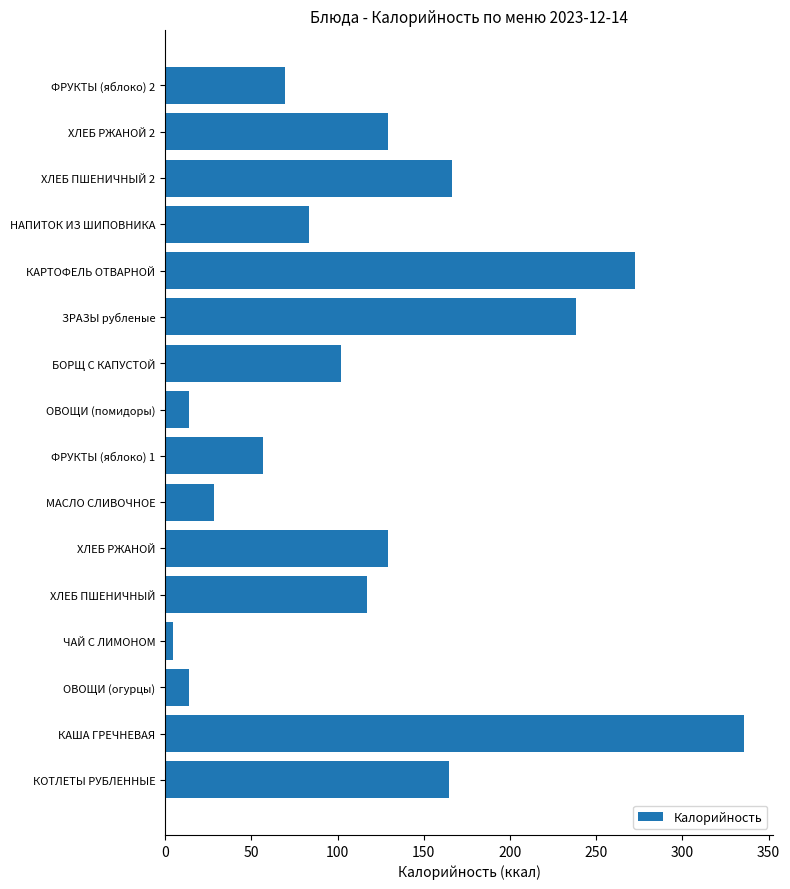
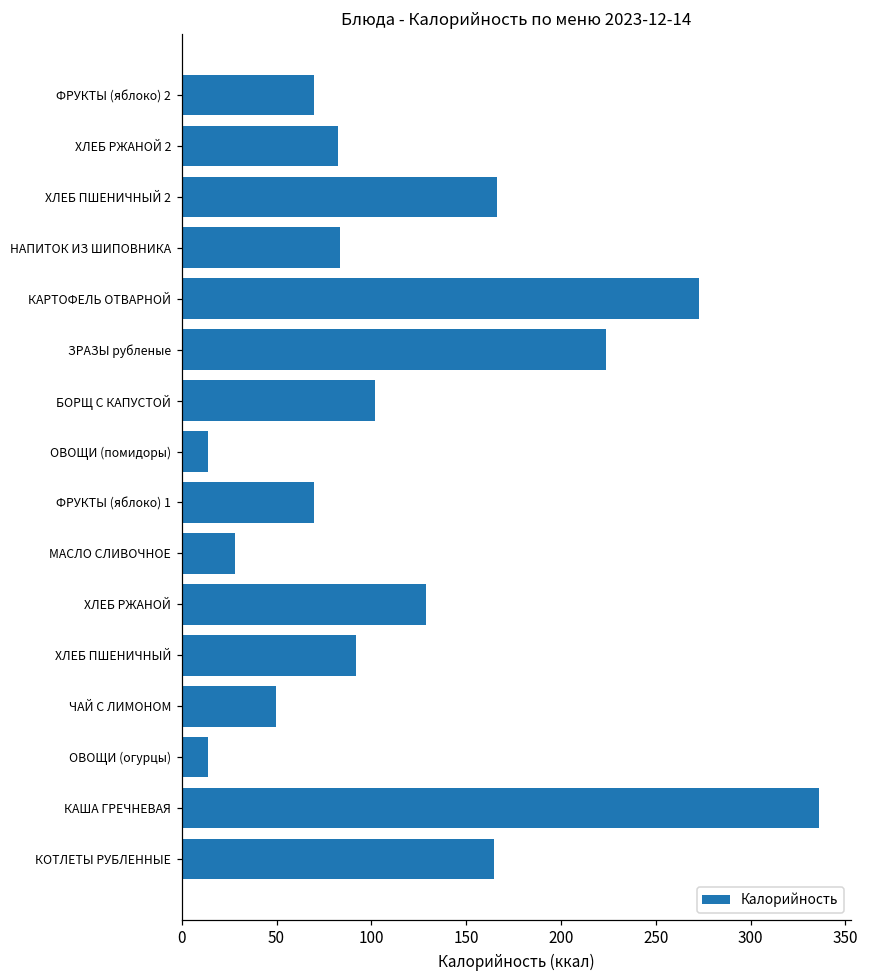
ХЛЕБ РЖАНОЙ 2: 129 -> 82
ЗРАЗЫ рубленые: 238 -> 224
ФРУКТЫ (яблоко) 1: 57 -> 70
ХЛЕБ ПШЕНИЧНЫЙ: 117 -> 92
ЧАЙ С ЛИМОНОМ: 5 -> 50
